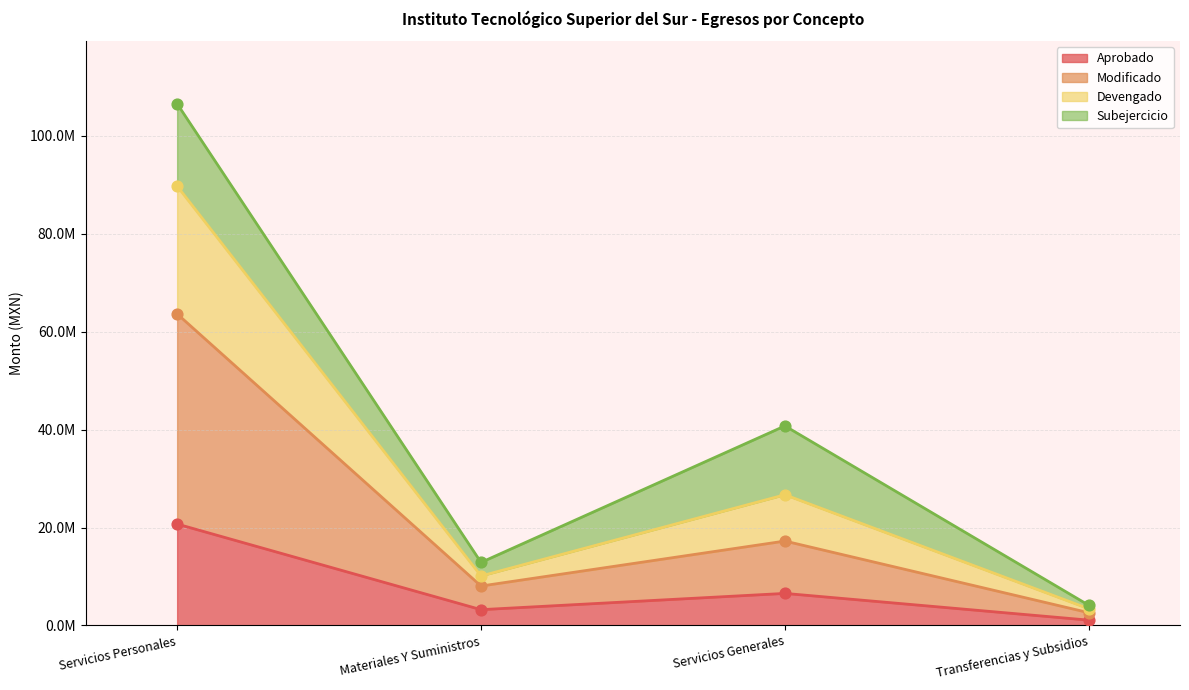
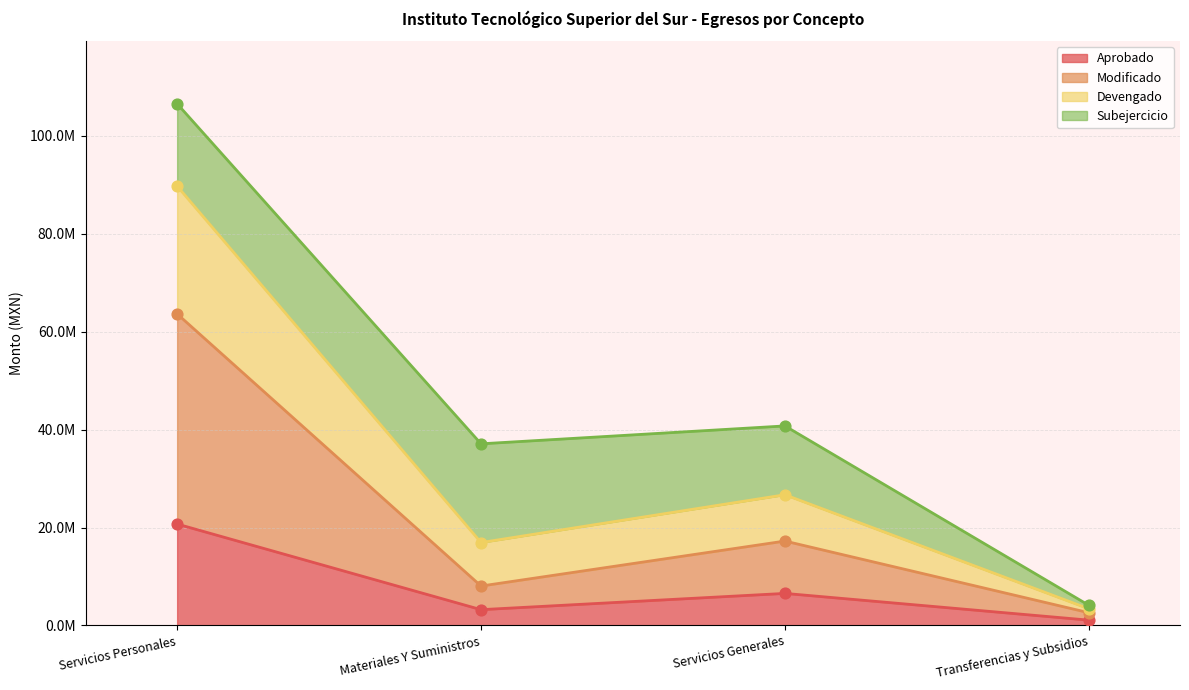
Devengado, Materiales Y Suministros: 2000000 -> 9000000
Subejercicio, Materiales Y Suministros: 3000000 -> 20000000
